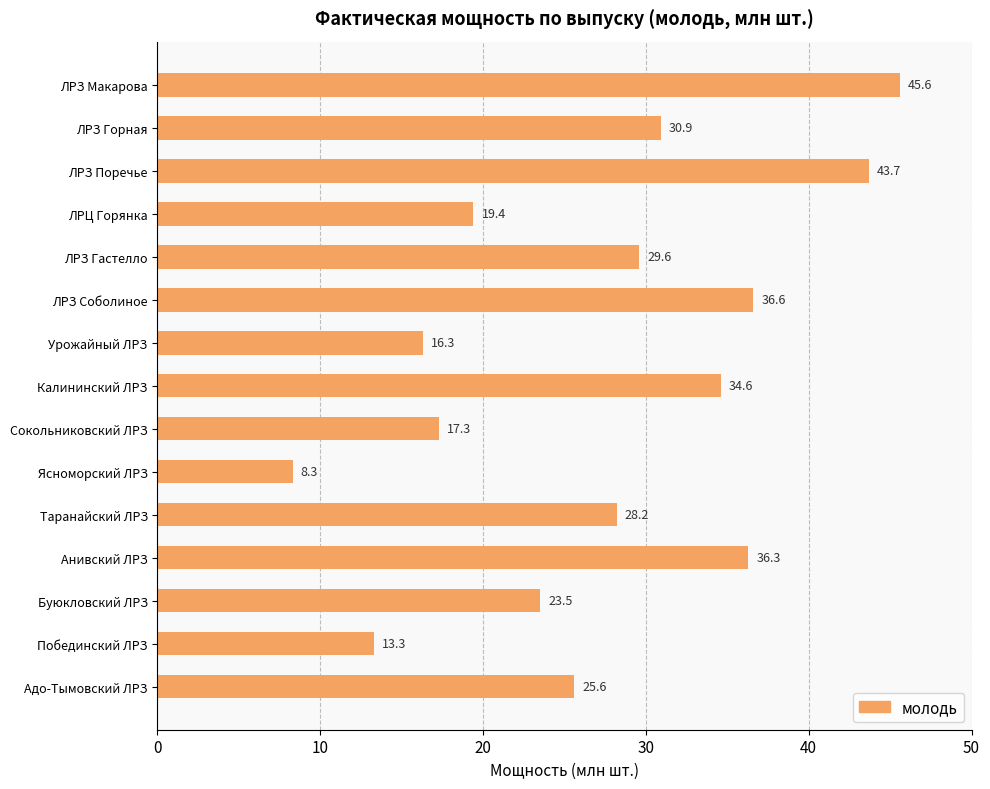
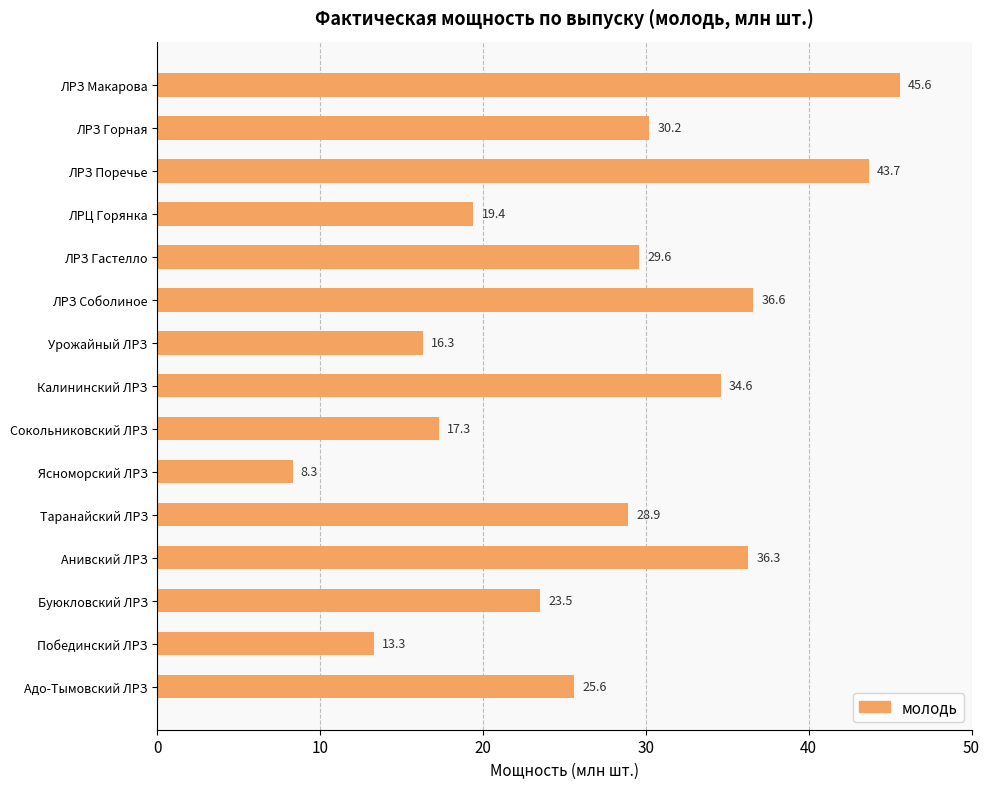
ЛРЗ Горная: 30.9 -> 30.2
Таранайский ЛРЗ: 28.2 -> 28.9
